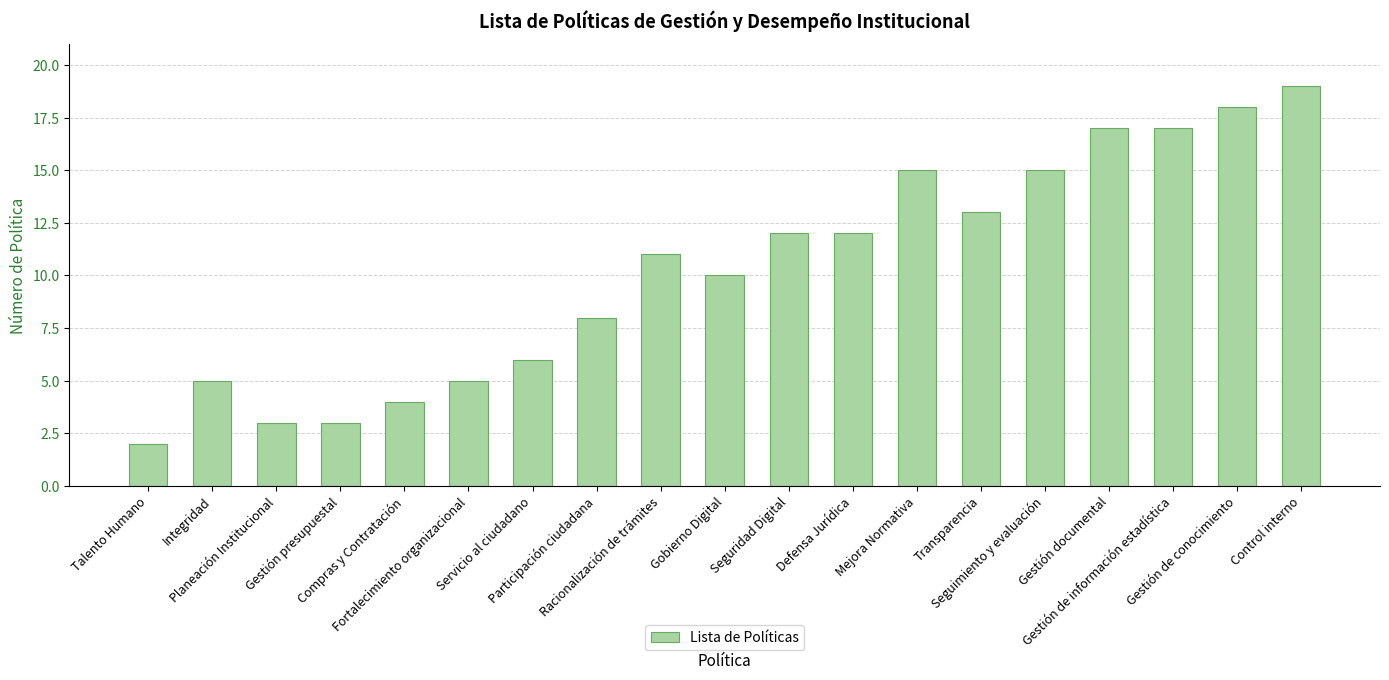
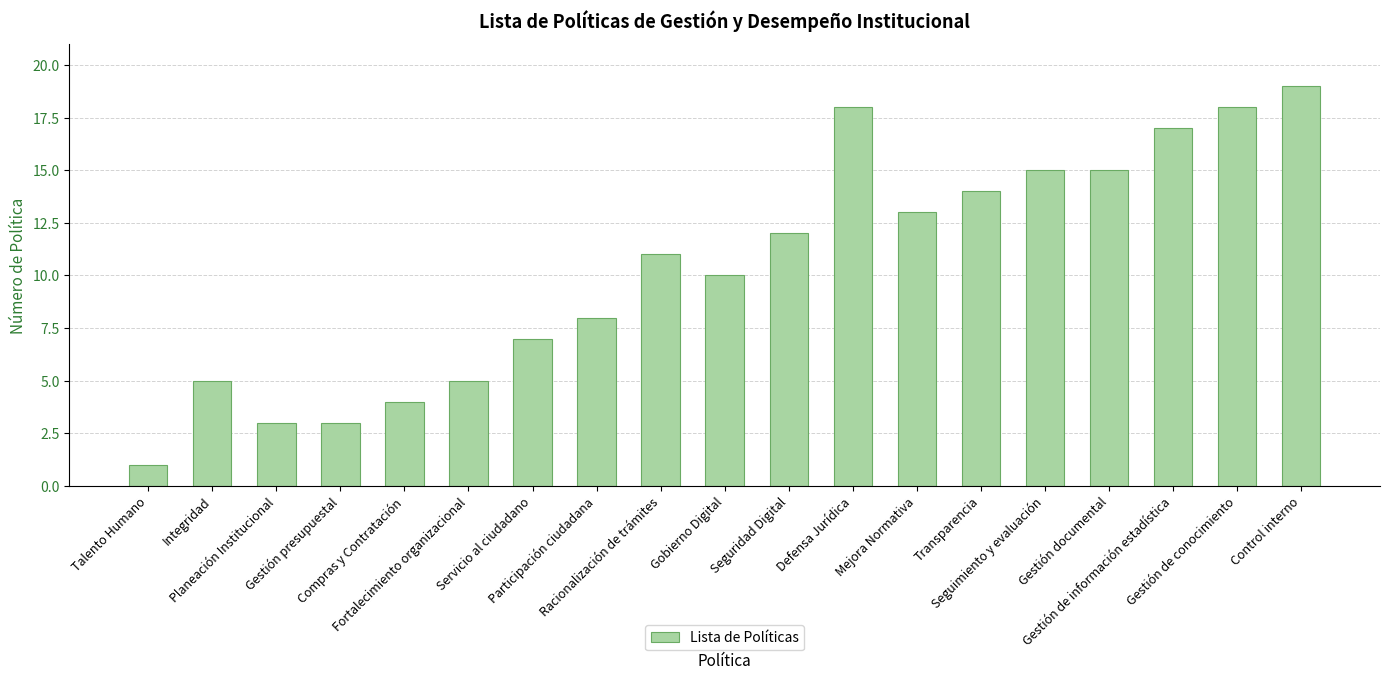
Talento Humano: 2 -> 1
Servicio al ciudadano: 6 -> 7
Defensa Jurídica: 12 -> 18
Mejora Normativa: 15 -> 13
Transparencia: 13 -> 14
Gestión documental: 17 -> 15
